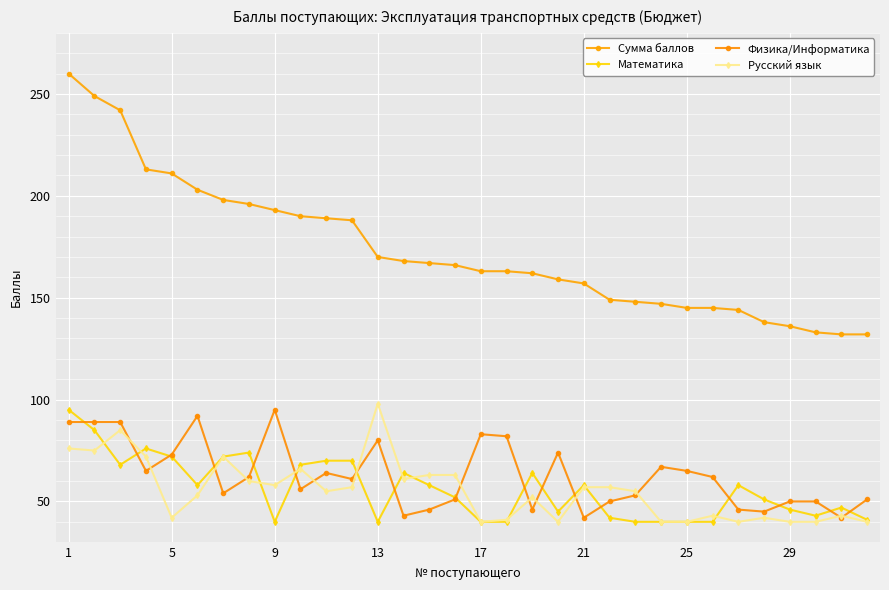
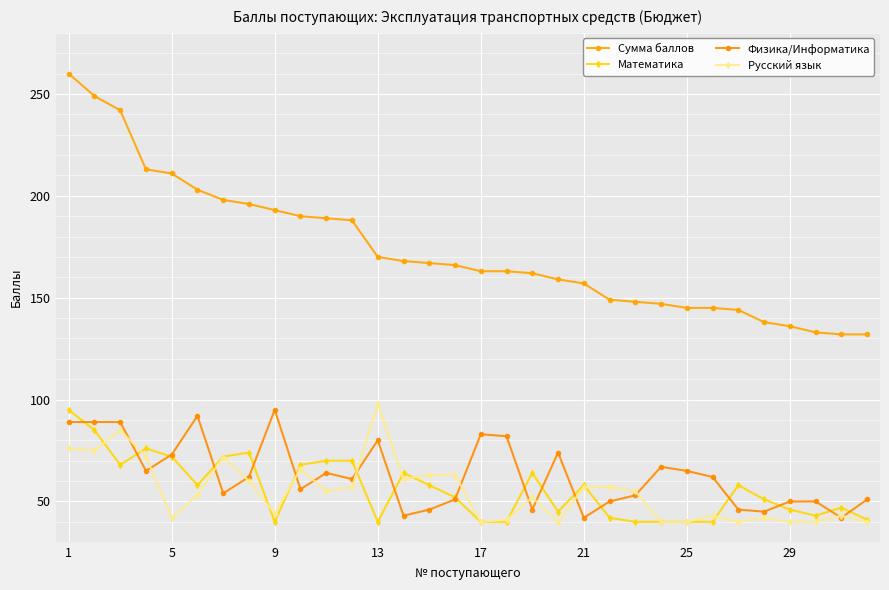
Русский язык, 9: 58 -> 44
